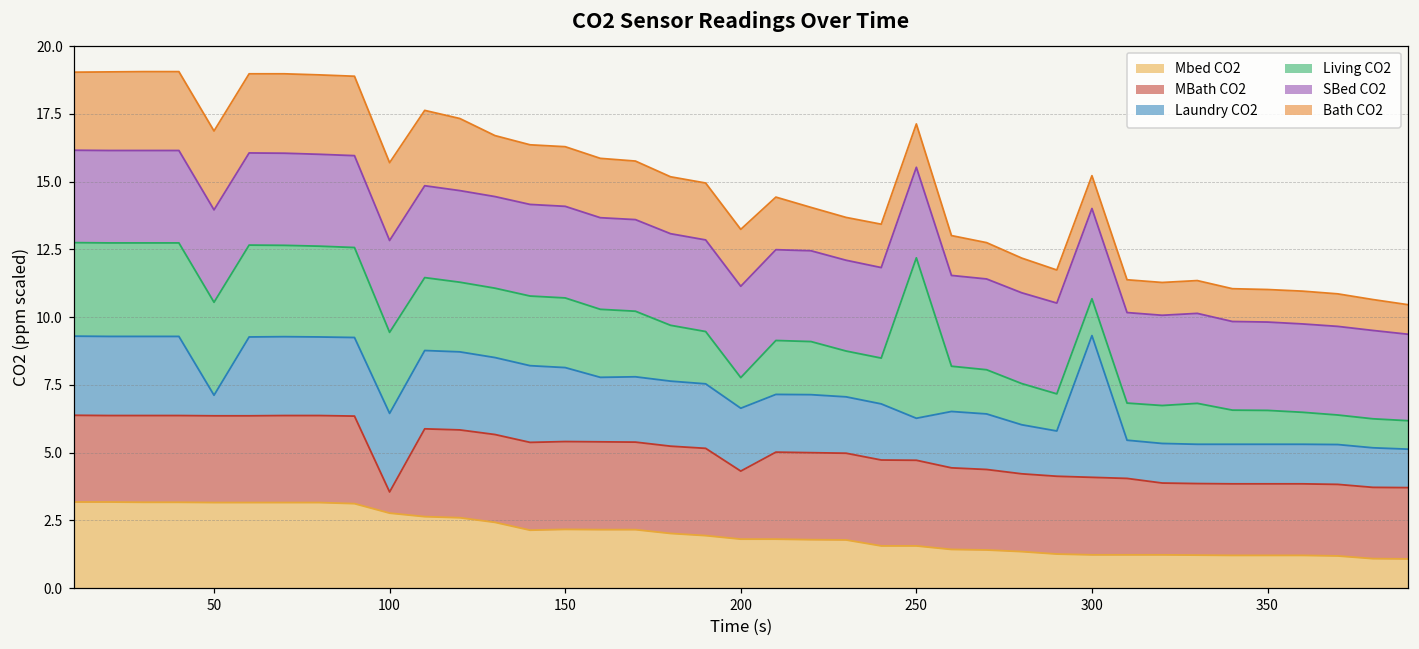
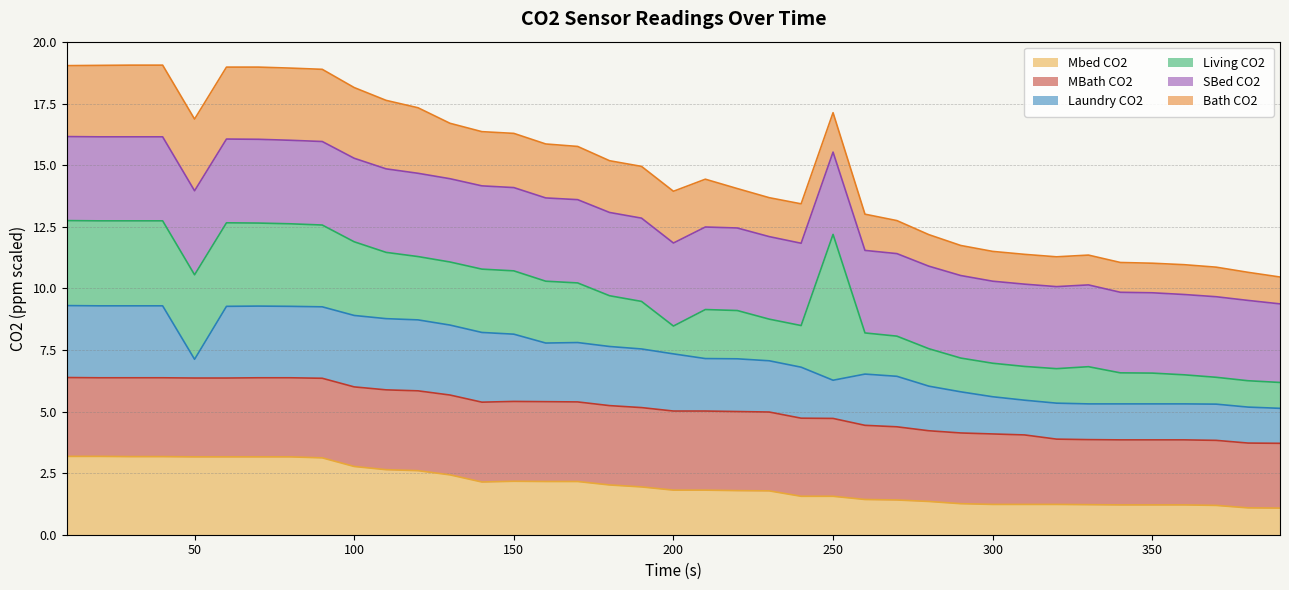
MBath CO2, 100: 0.8 -> 3.2
MBath CO2, 200: 2.5 -> 3.2
Laundry CO2, 300: 5.2 -> 1.5
